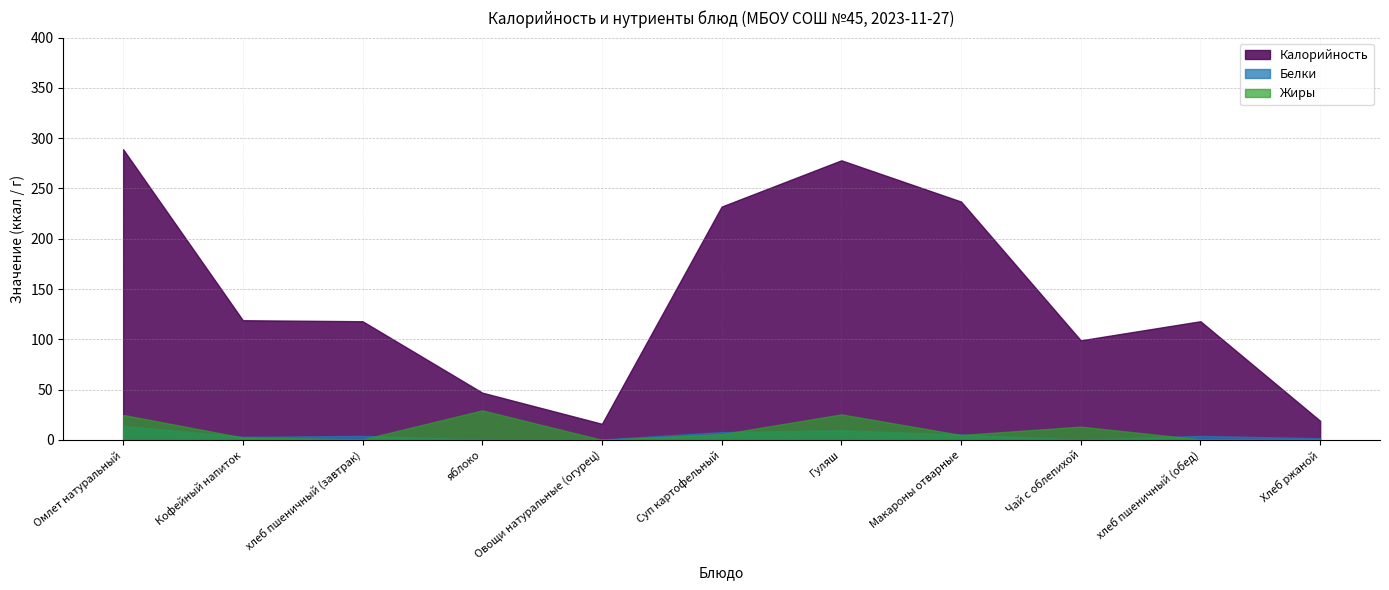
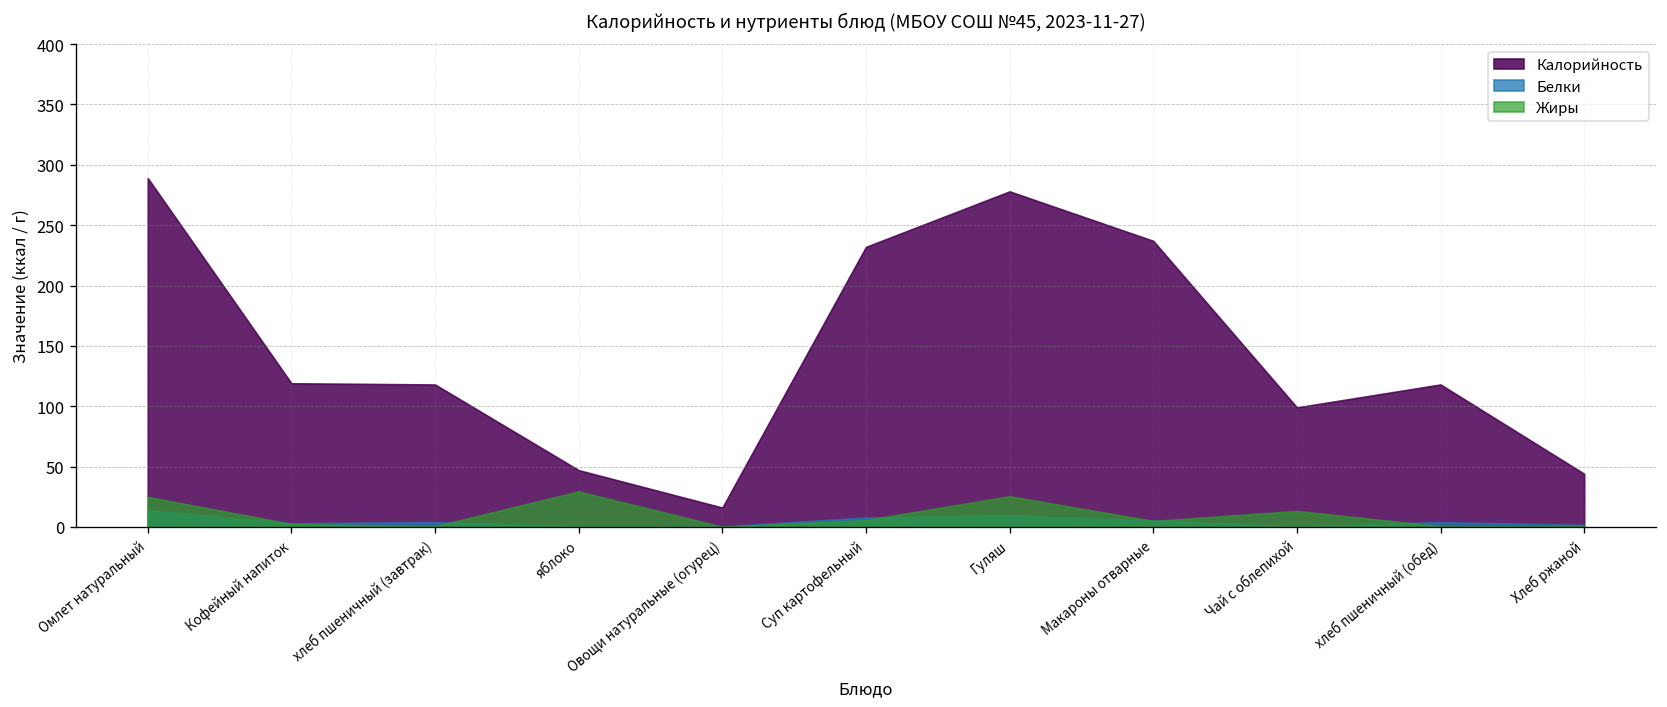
Калорийность, Хлеб ржаной: 19 -> 44
